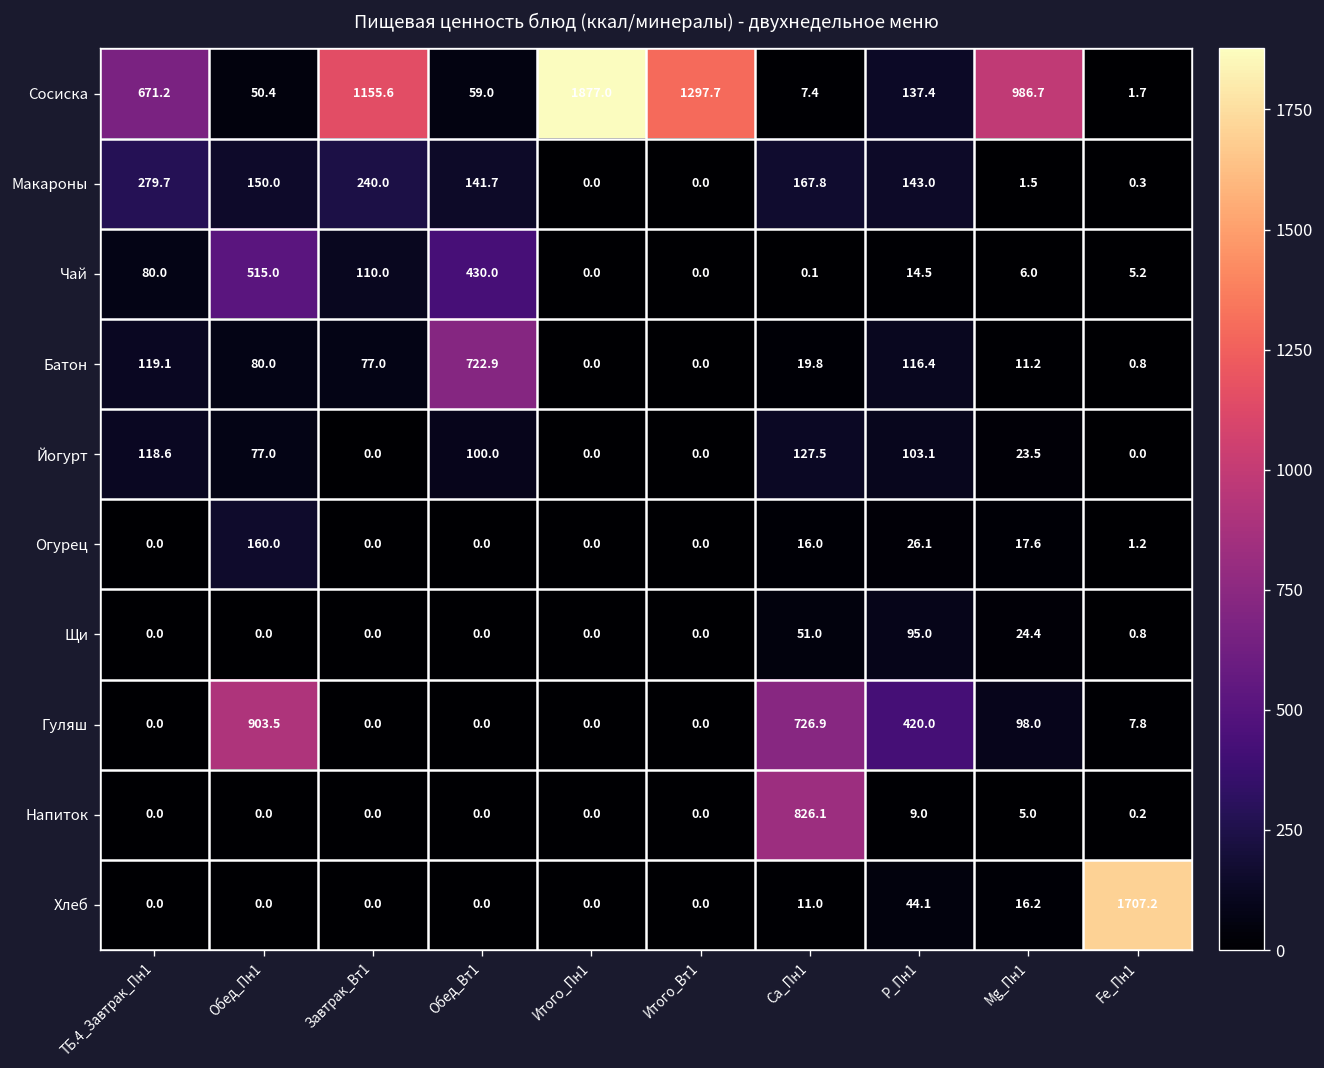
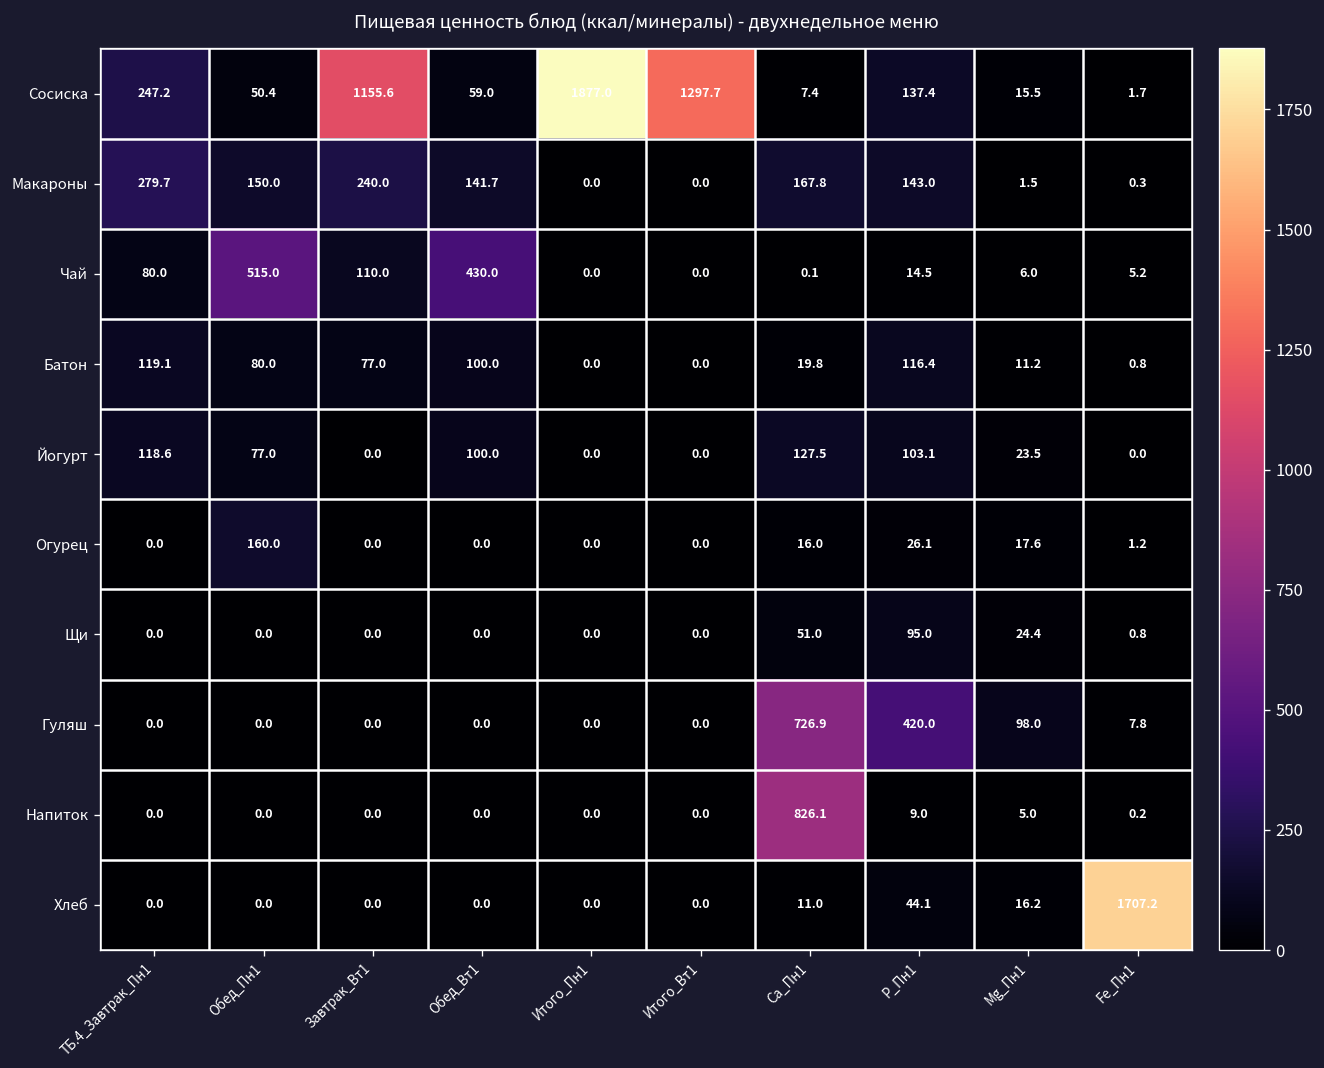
Сосиска, ТБ.4_Завтрак_Пн1: 671.2 -> 247.2
Сосиска, Mg_Пн1: 986.7 -> 15.5
Батон, Обед_Вт1: 722.9 -> 100.0
Гуляш, Обед_Пн1: 903.5 -> 0.0
